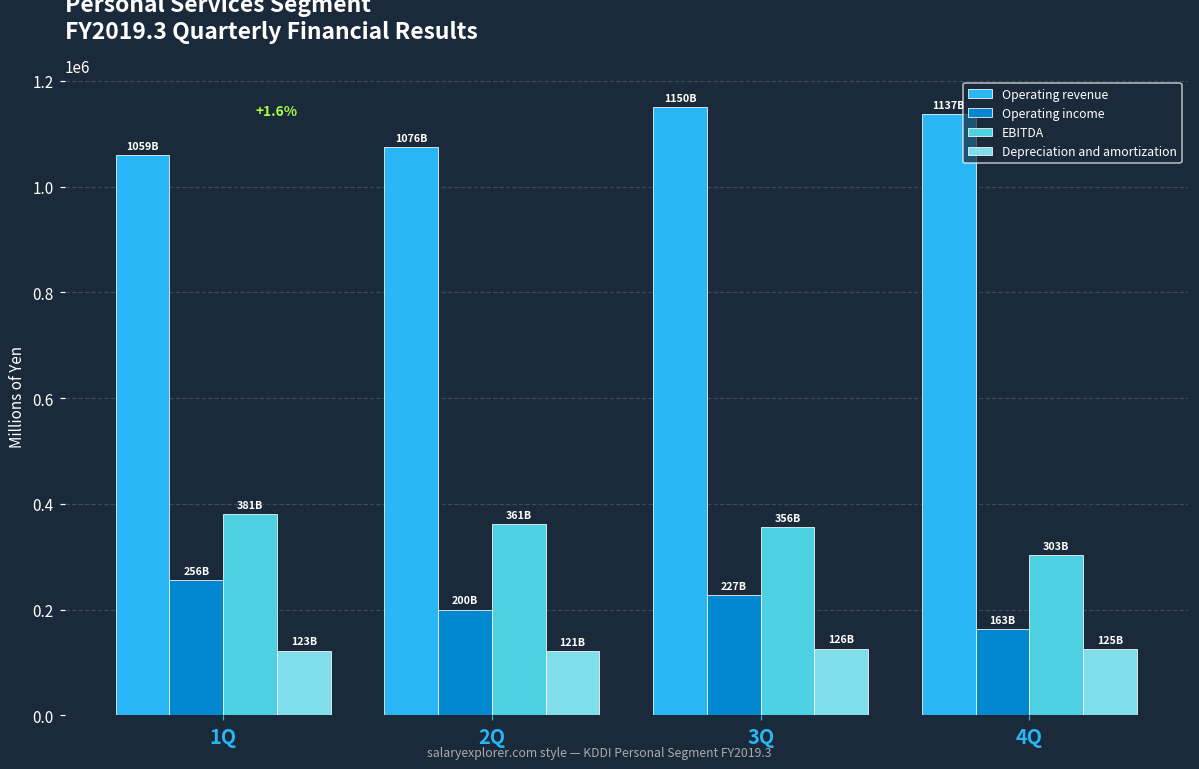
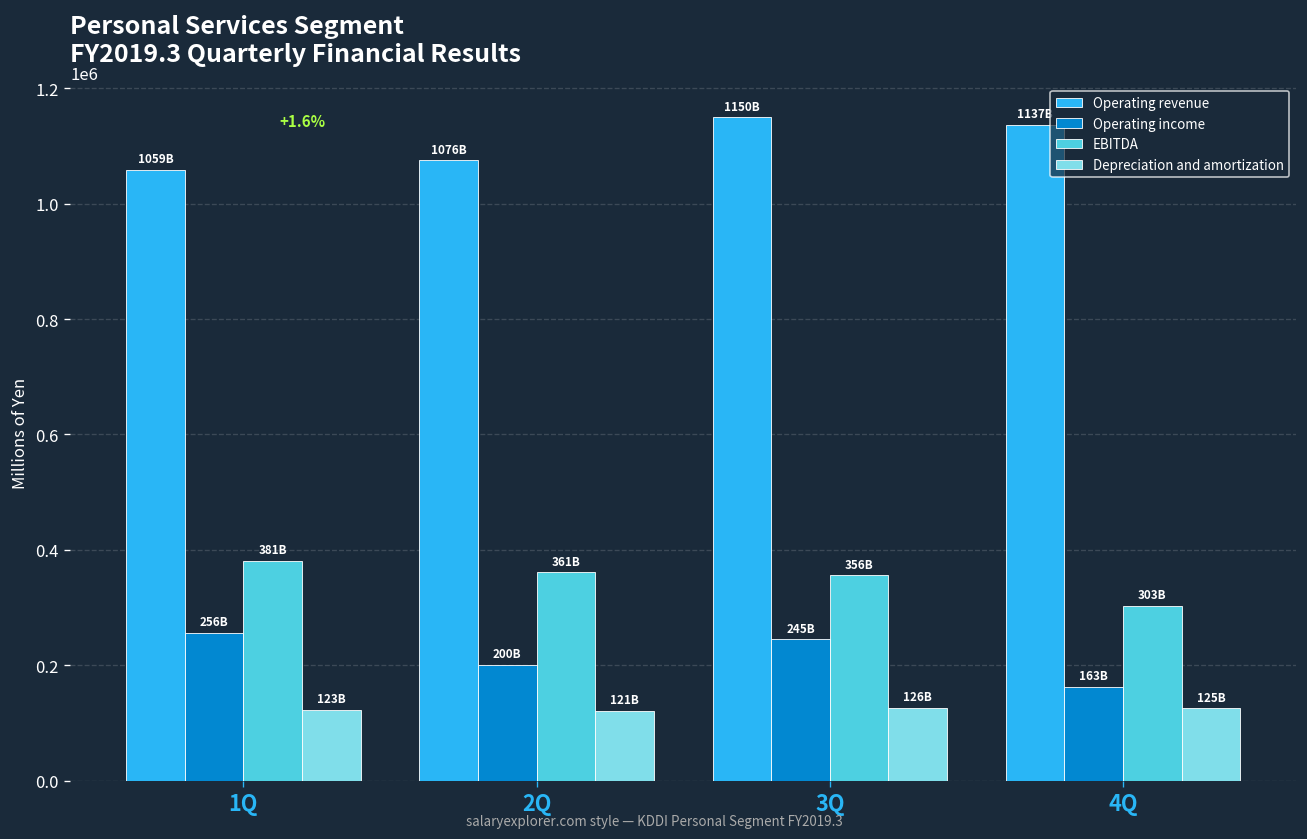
Operating income, 3Q: 227B -> 245B
